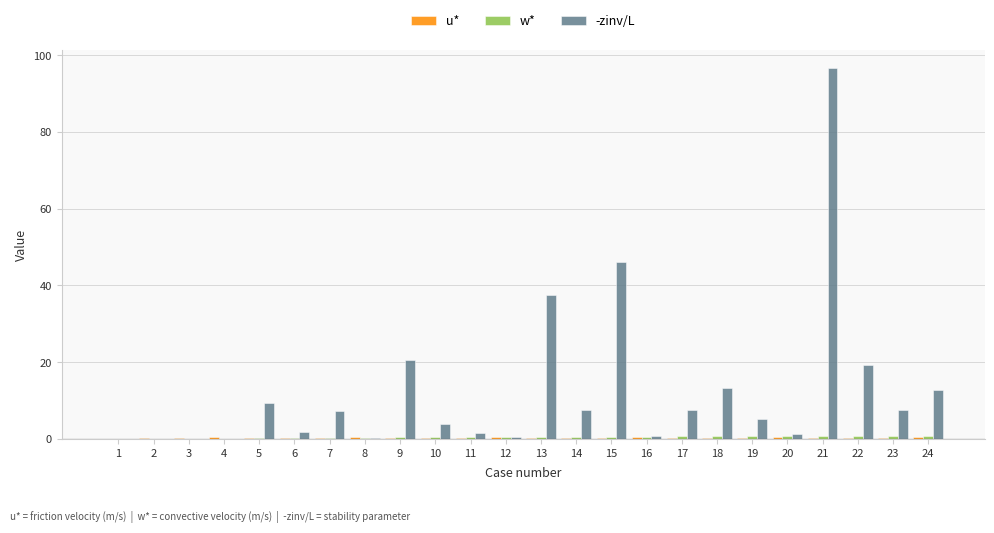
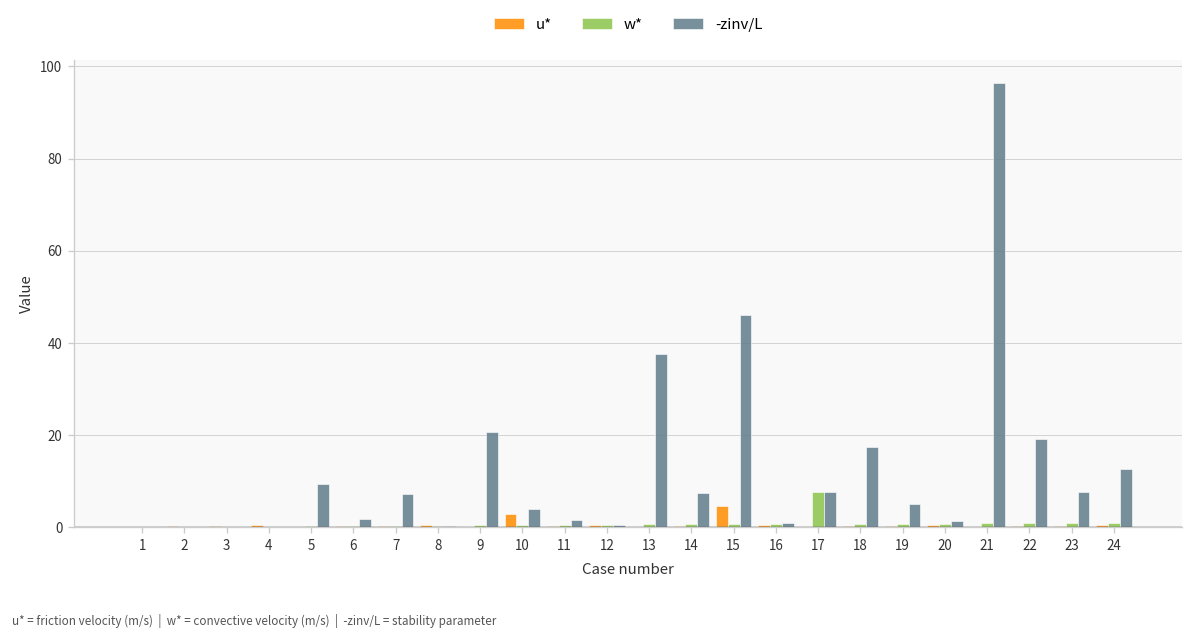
u*, 10: 0 -> 3
u*, 15: 0 -> 5
w*, 17: 1 -> 8
-zinv/L, 18: 13 -> 17
